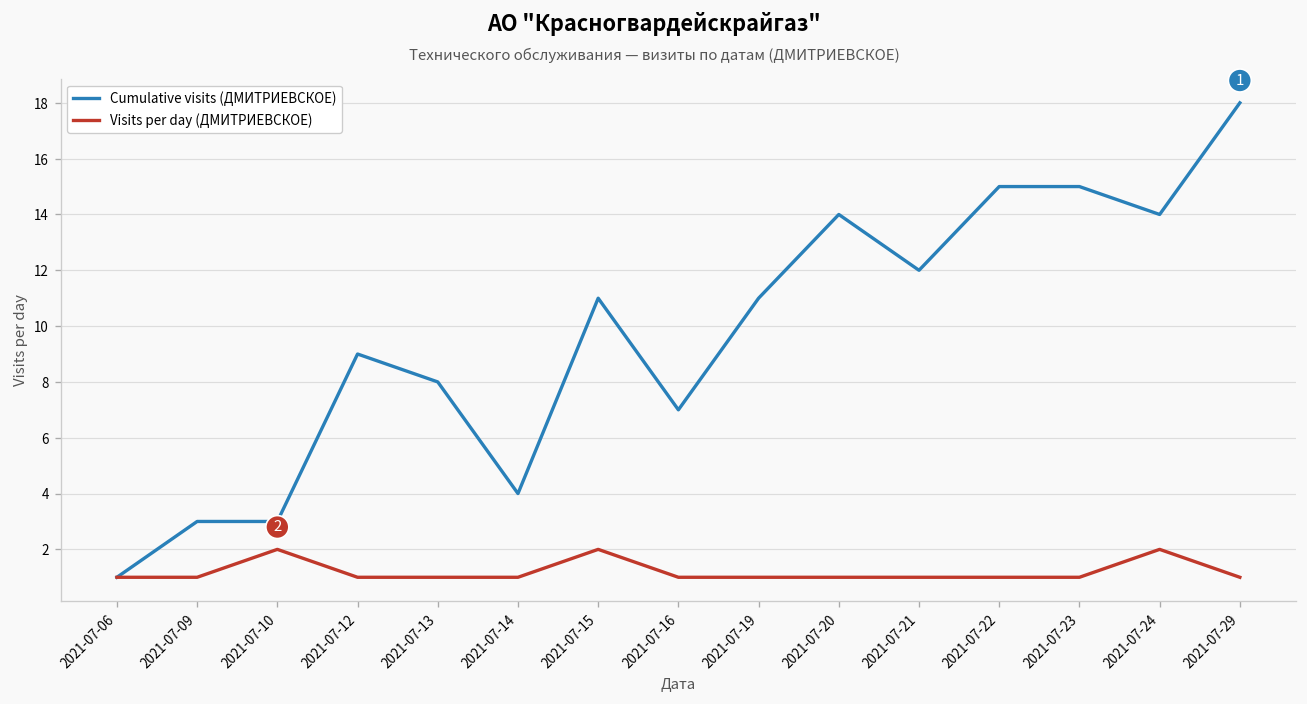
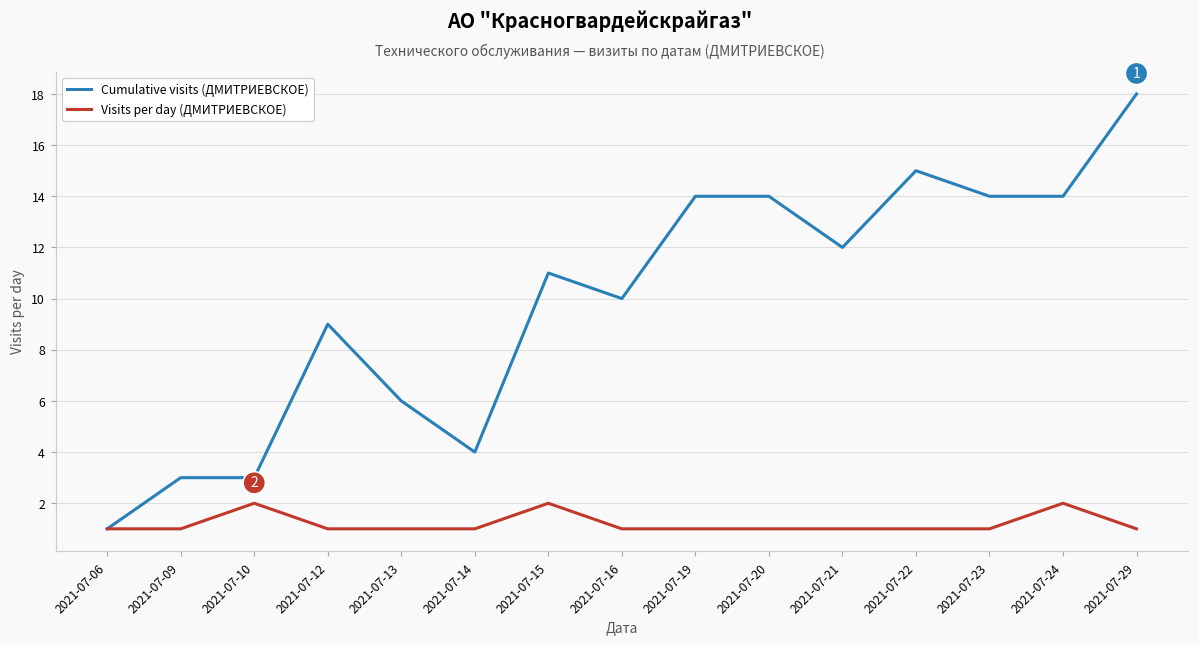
Cumulative visits (ДМИТРИЕВСКОЕ), 2021-07-13: 8 -> 6
Cumulative visits (ДМИТРИЕВСКОЕ), 2021-07-16: 7 -> 10
Cumulative visits (ДМИТРИЕВСКОЕ), 2021-07-19: 11 -> 14
Cumulative visits (ДМИТРИЕВСКОЕ), 2021-07-23: 15 -> 14
